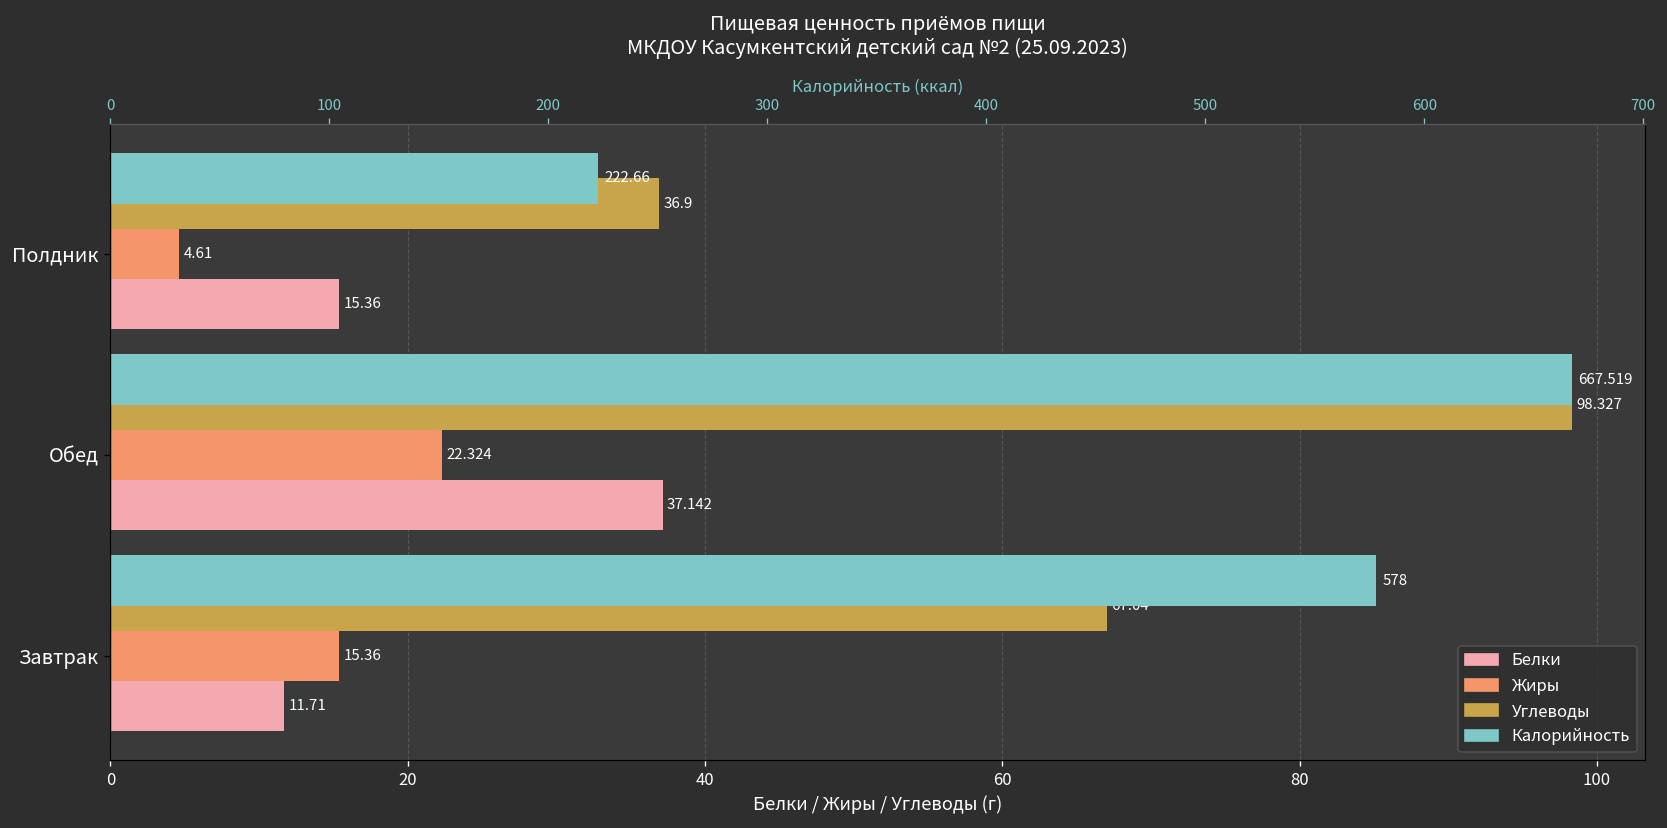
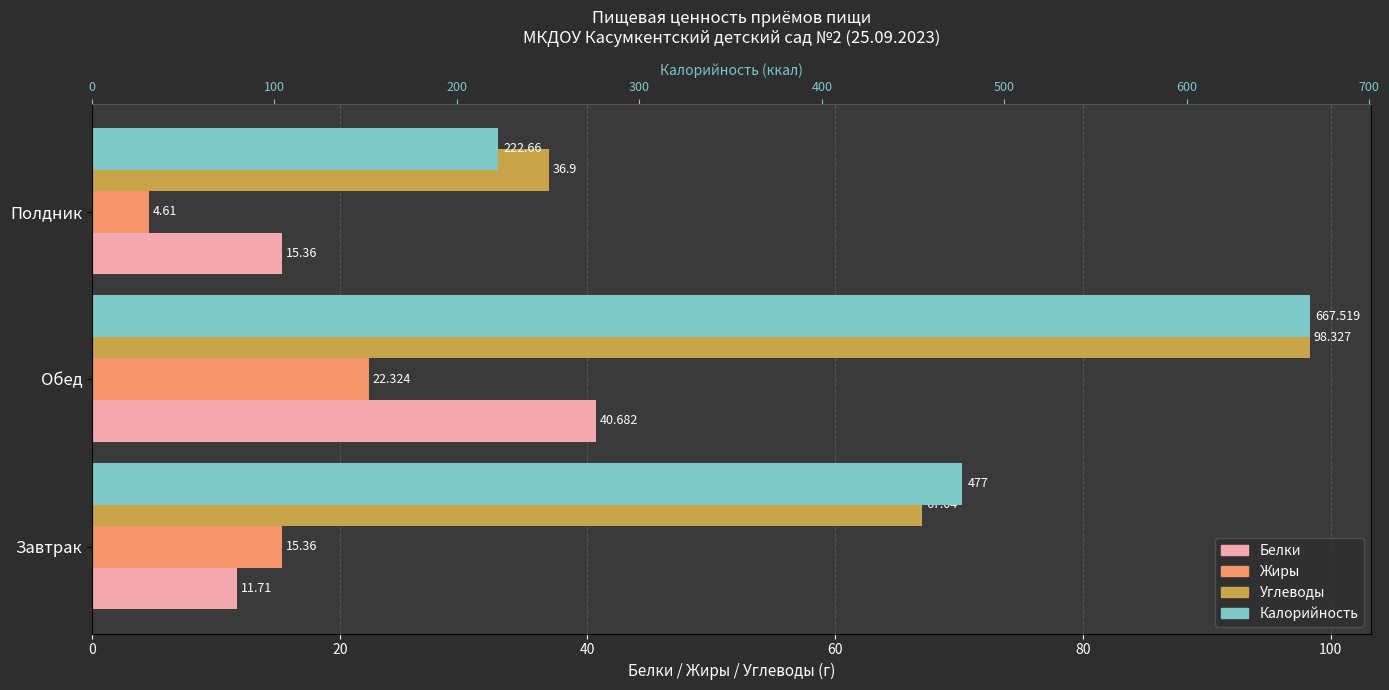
Белки, Обед: 37.142 -> 40.682
Калорийность, Завтрак: 578 -> 477
